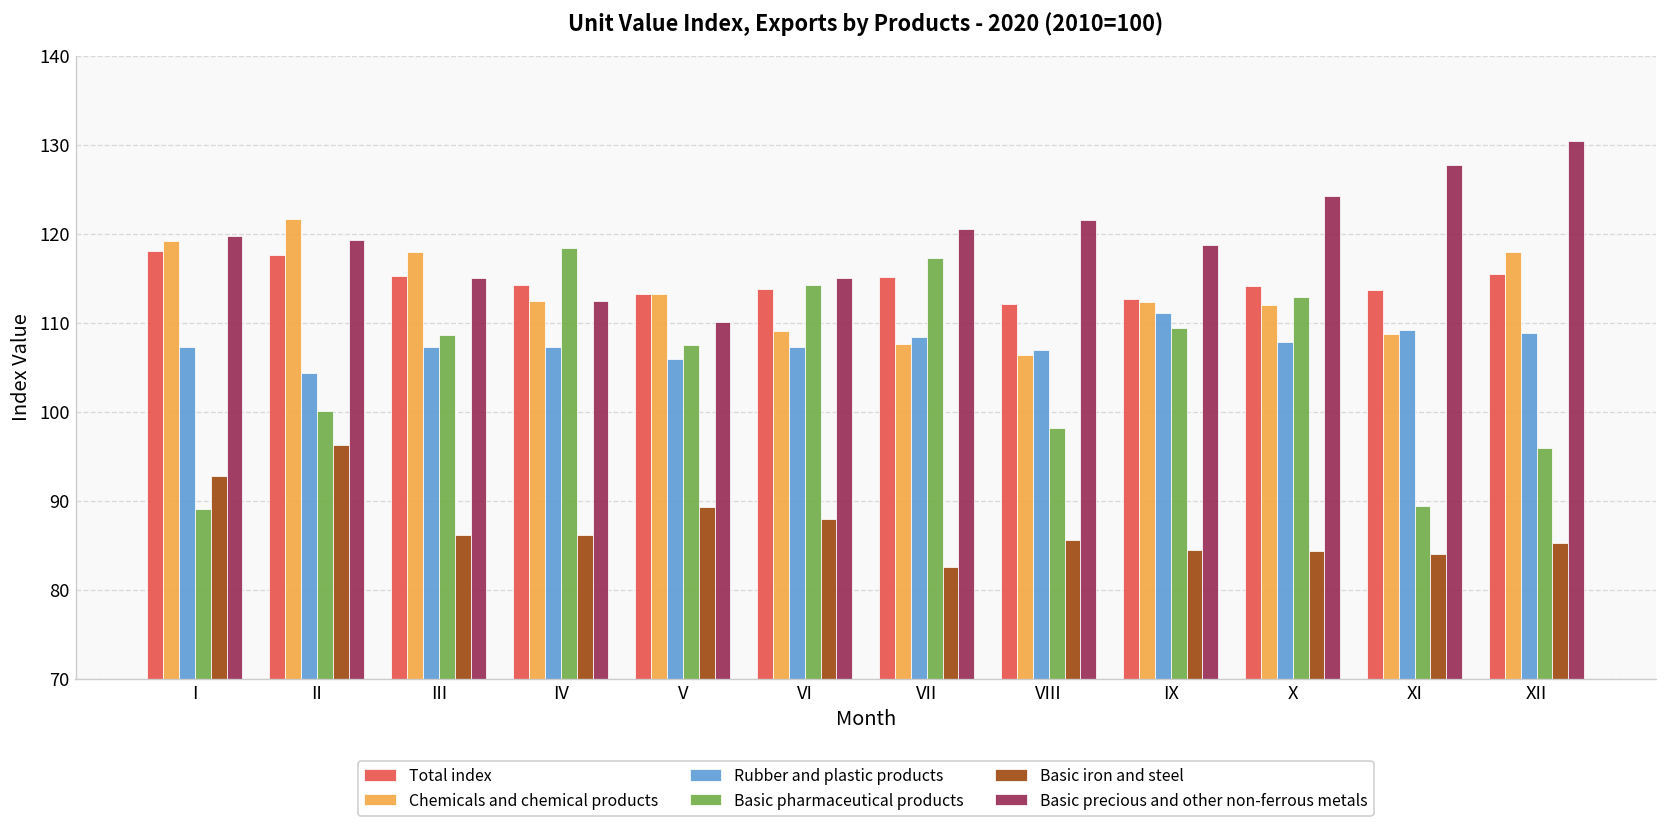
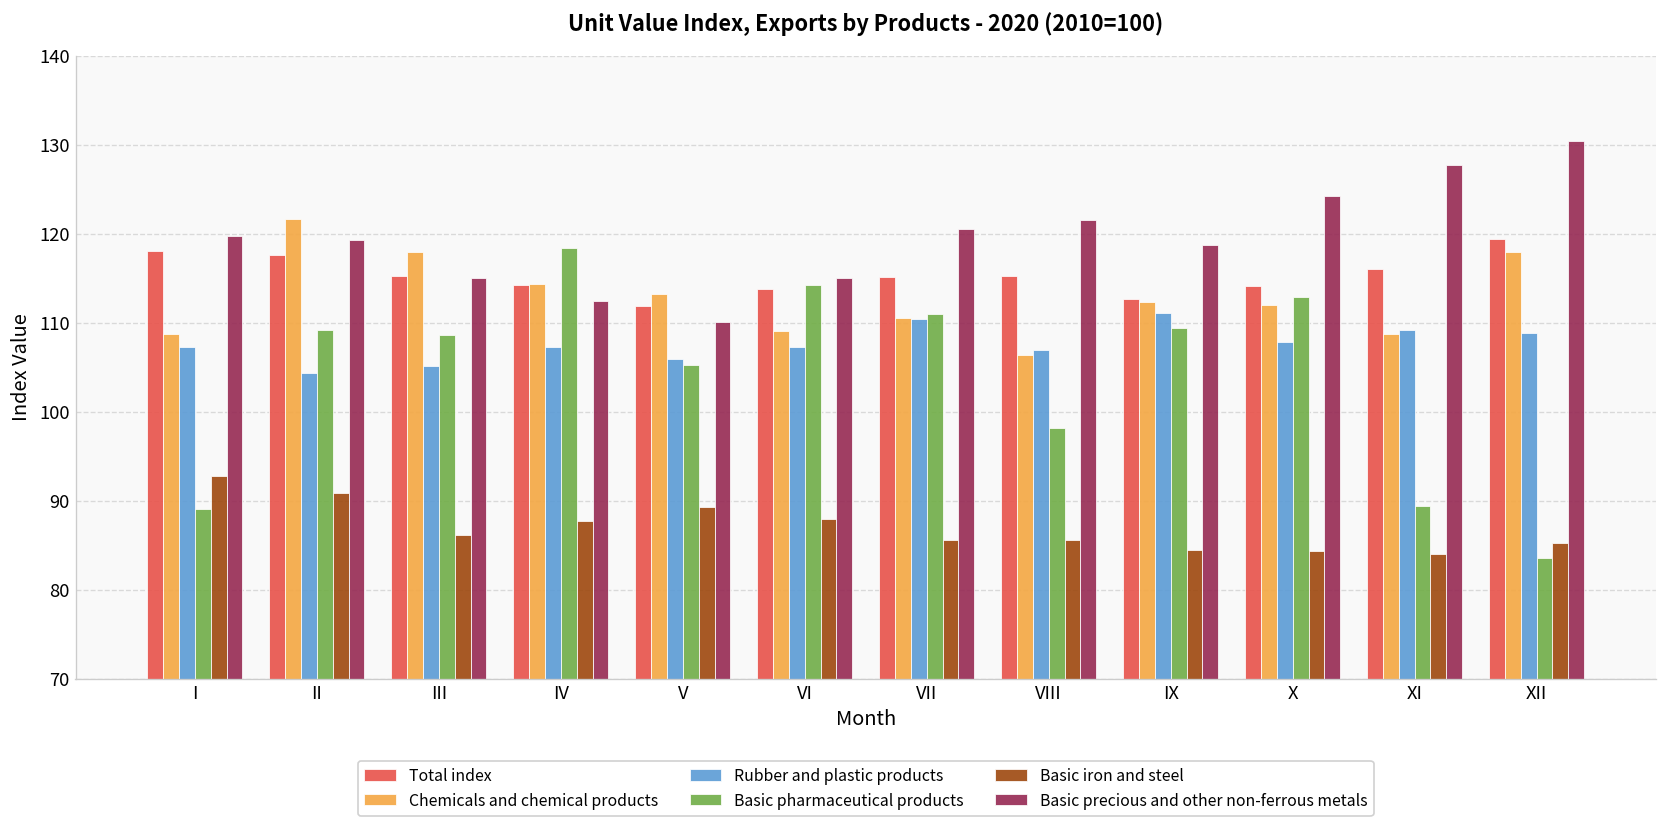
Chemicals and chemical products, I: 119 -> 109
Basic pharmaceutical products, II: 100 -> 109
Basic iron and steel, II: 96 -> 91
Rubber and plastic products, III: 107 -> 105
Chemicals and chemical products, IV: 113 -> 114
Basic iron and steel, IV: 86 -> 88
Total index, V: 113 -> 112
Basic pharmaceutical products, V: 108 -> 105
Chemicals and chemical products, VII: 108 -> 111
Rubber and plastic products, VII: 108 -> 110
Basic pharmaceutical products, VII: 117 -> 111
Basic iron and steel, VII: 83 -> 86
Total index, VIII: 112 -> 115
Total index, XI: 114 -> 116
Total index, XII: 116 -> 119
Basic pharmaceutical products, XII: 96 -> 84
